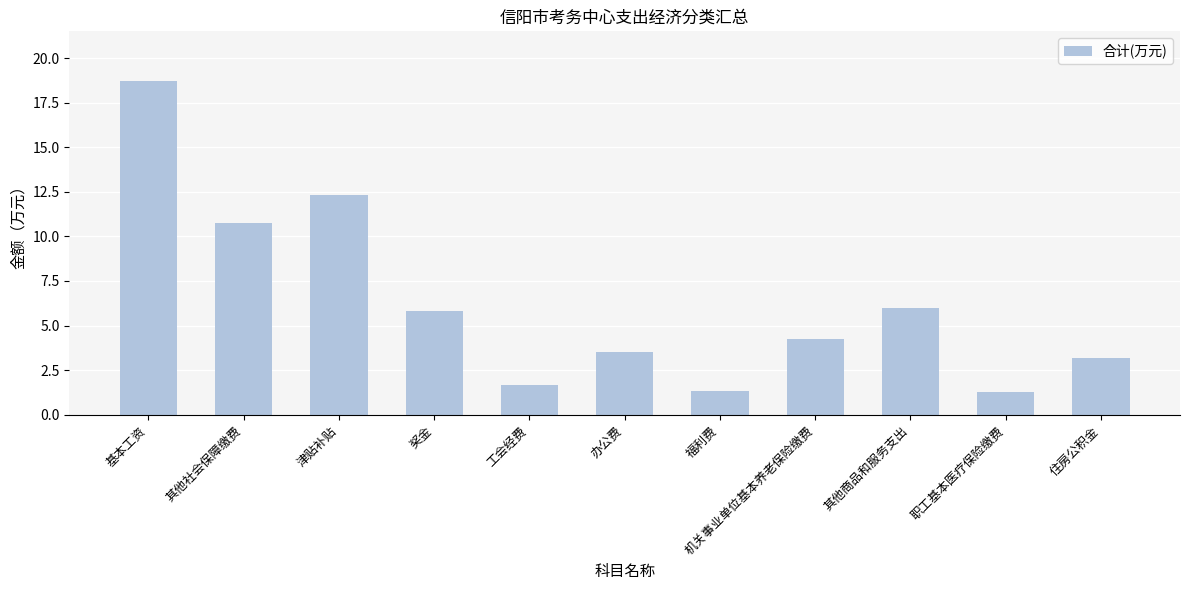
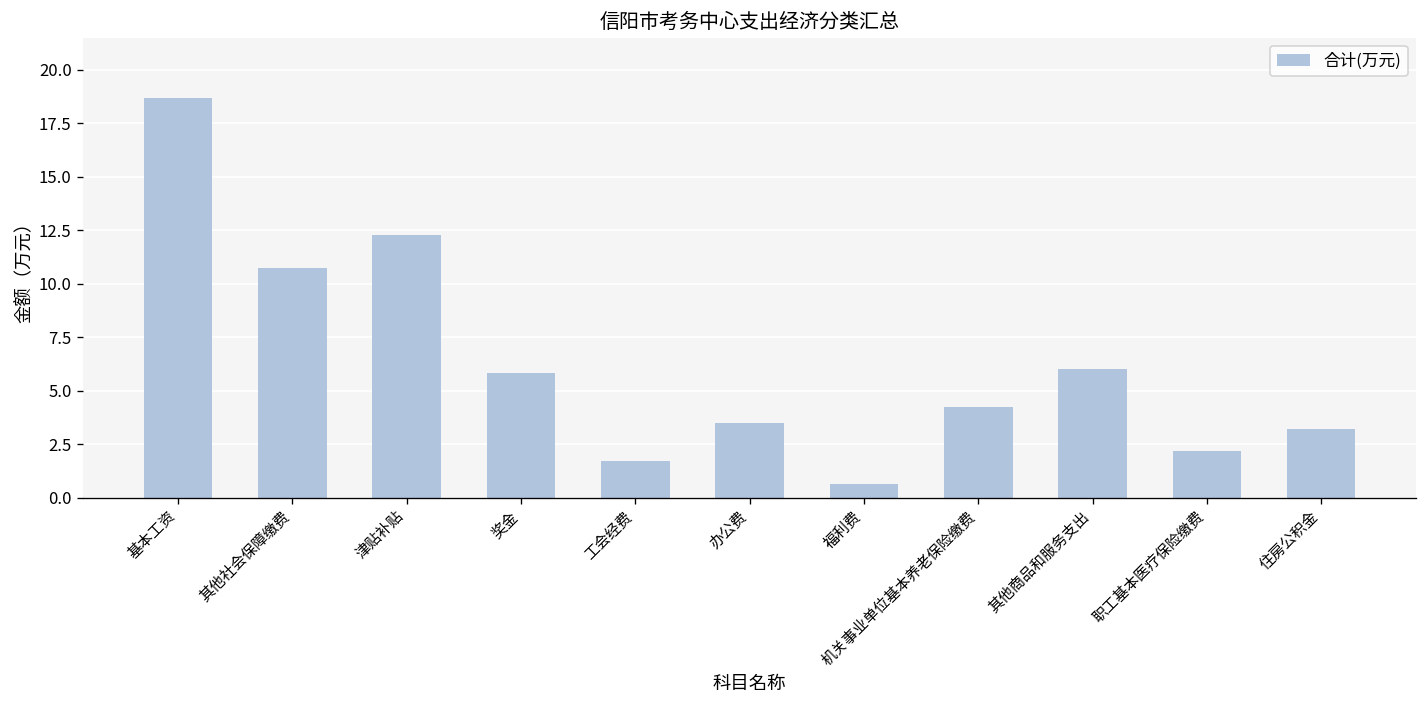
福利费: 1.3 -> 0.7
职工基本医疗保险缴费: 1.3 -> 2.2
